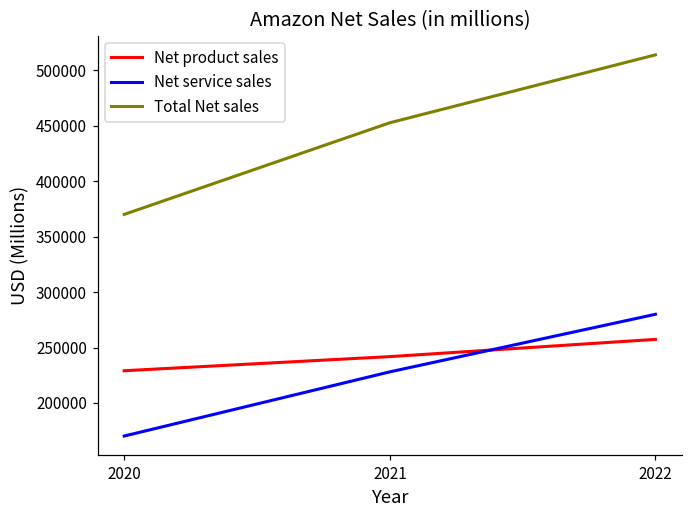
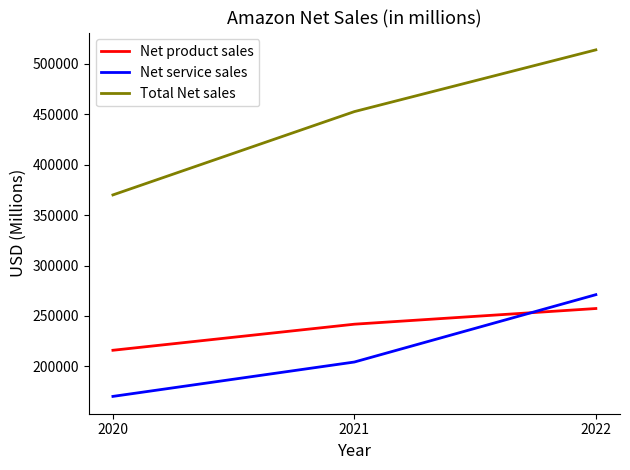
Net product sales, 2020: 229000 -> 216000
Net service sales, 2021: 228000 -> 204000
Net service sales, 2022: 280000 -> 271000
